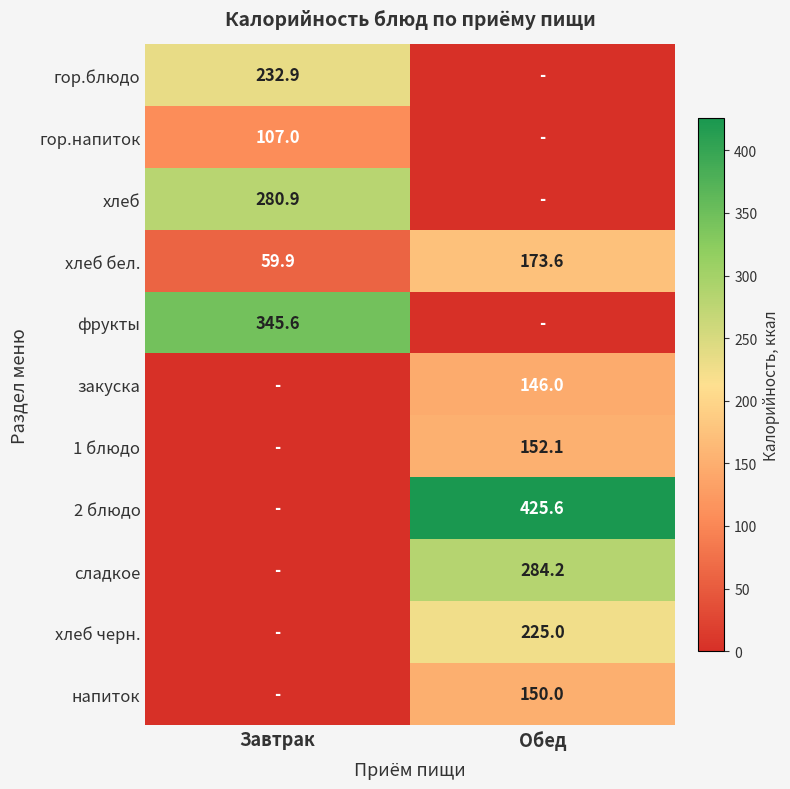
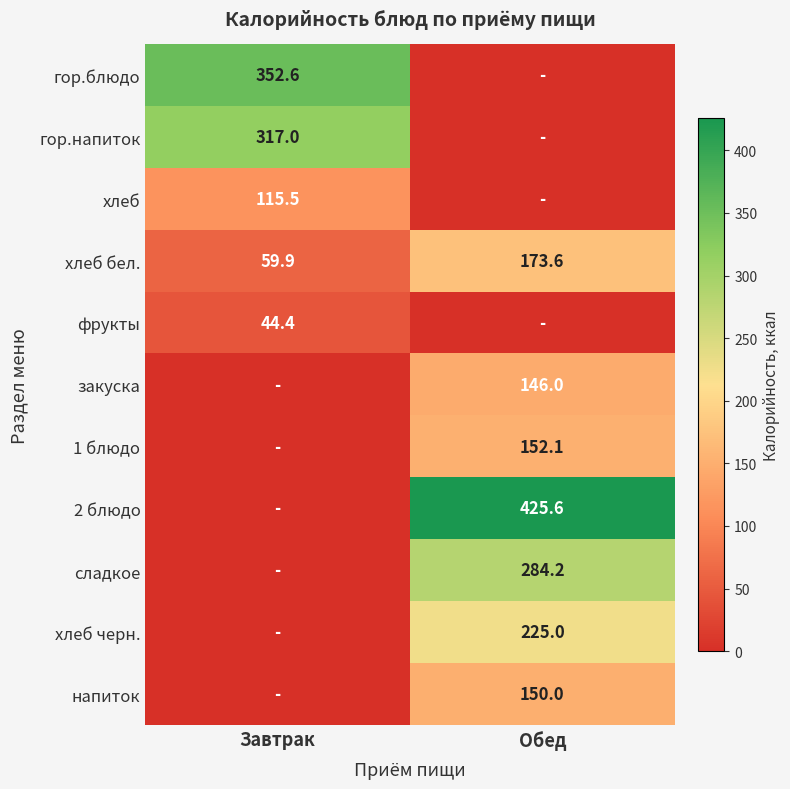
гор.блюдо, Завтрак: 232.9 -> 352.6
гор.напиток, Завтрак: 107.0 -> 317.0
хлеб, Завтрак: 280.9 -> 115.5
фрукты, Завтрак: 345.6 -> 44.4
